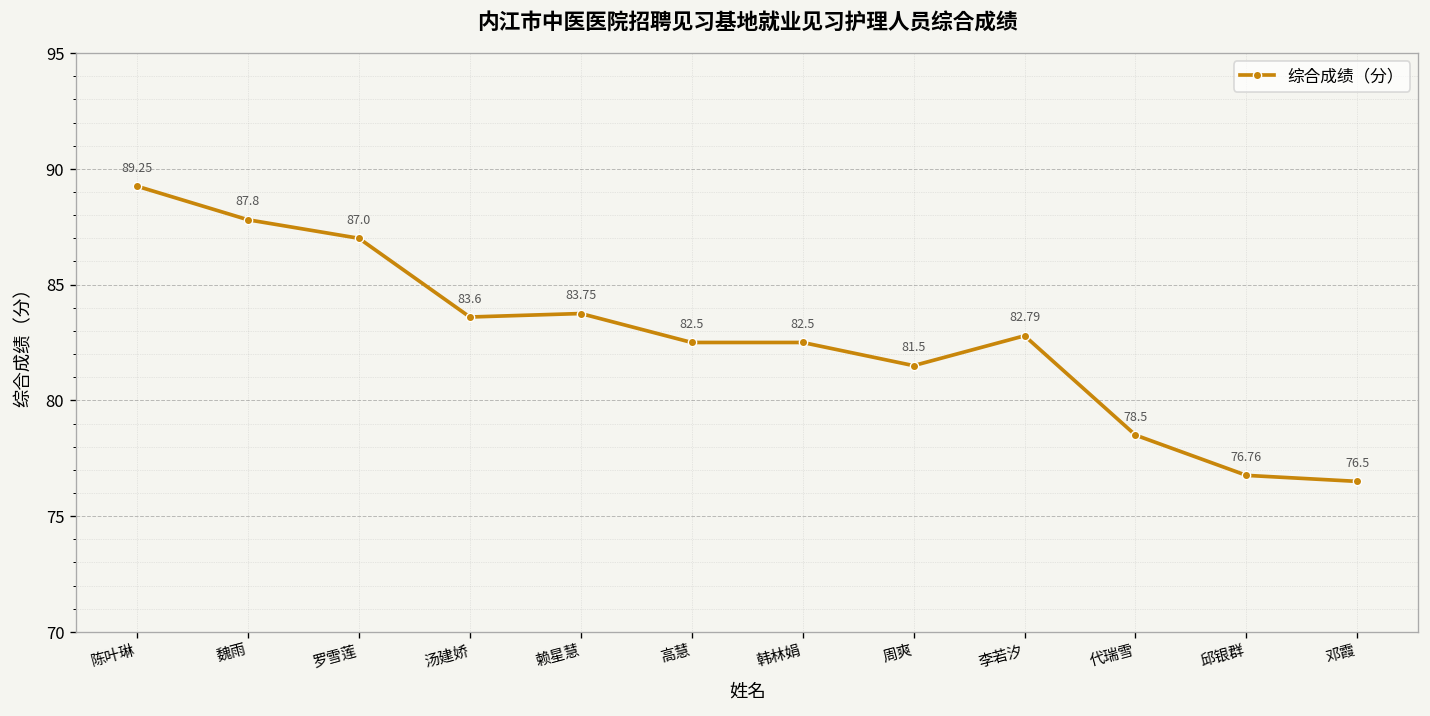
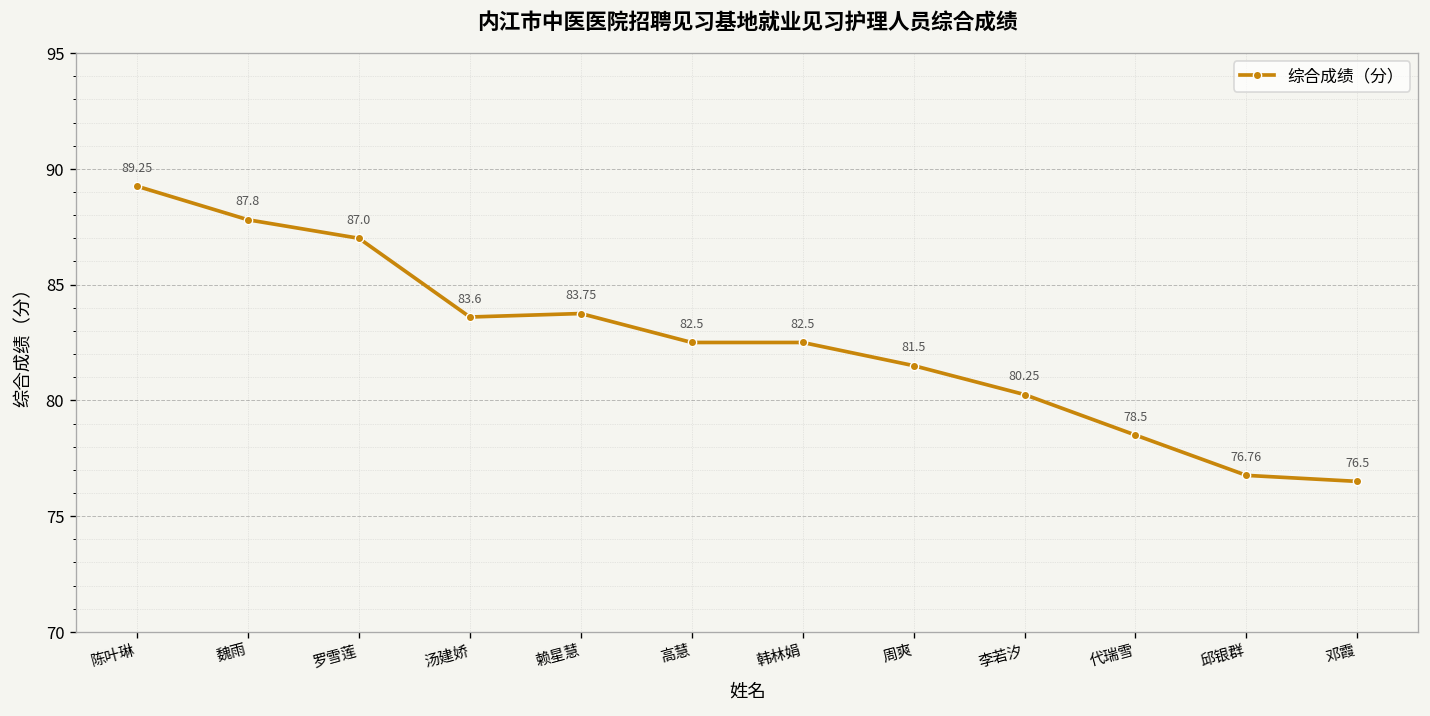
李若汐: 82.79 -> 80.25
